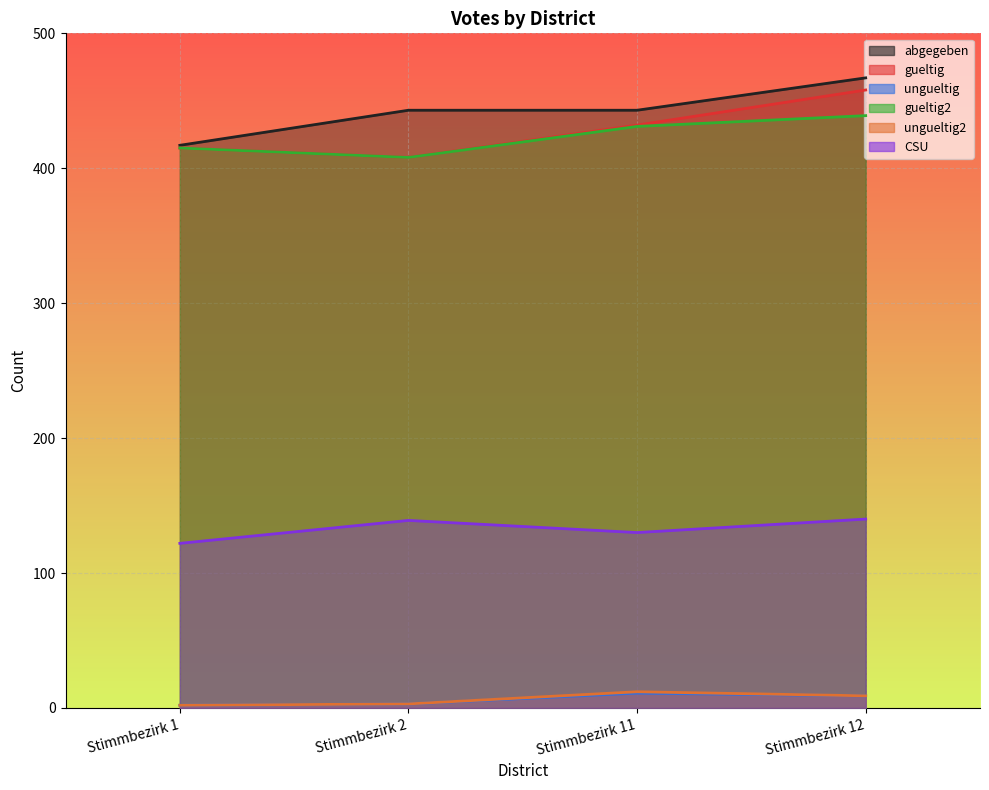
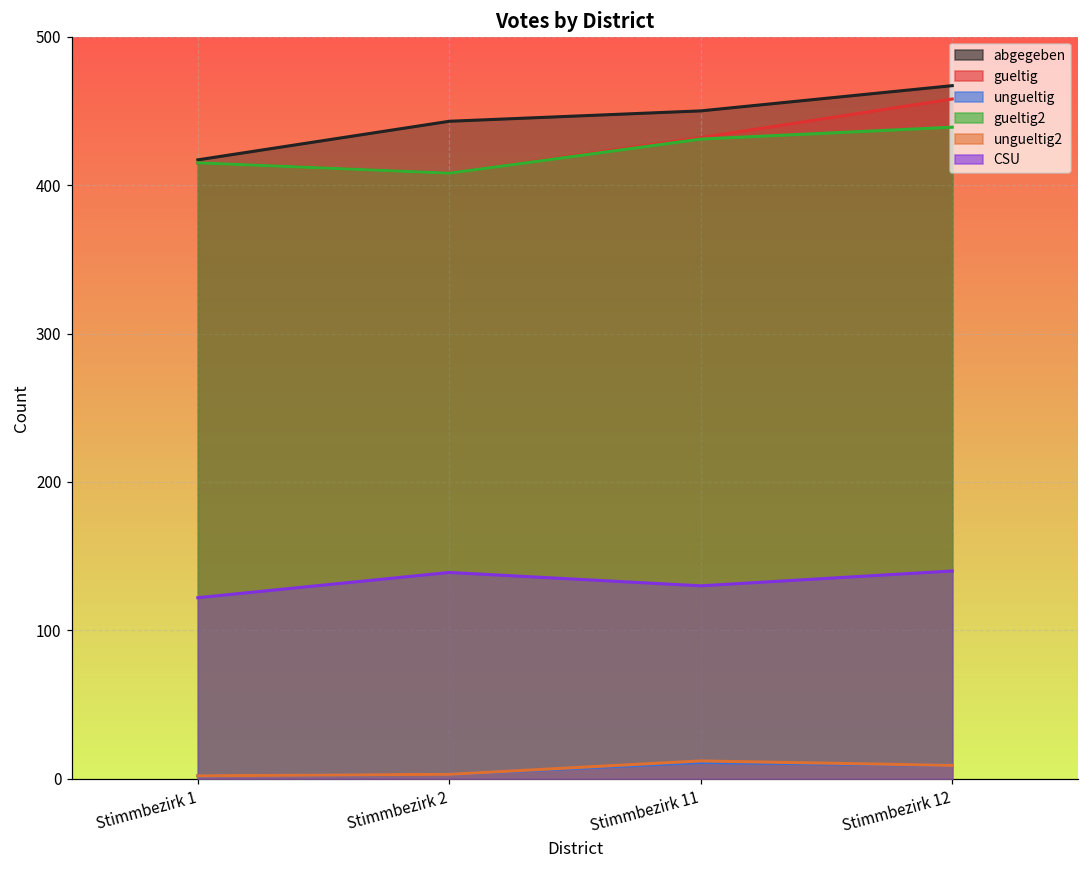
abgegeben, Stimmbezirk 11: 443 -> 450
